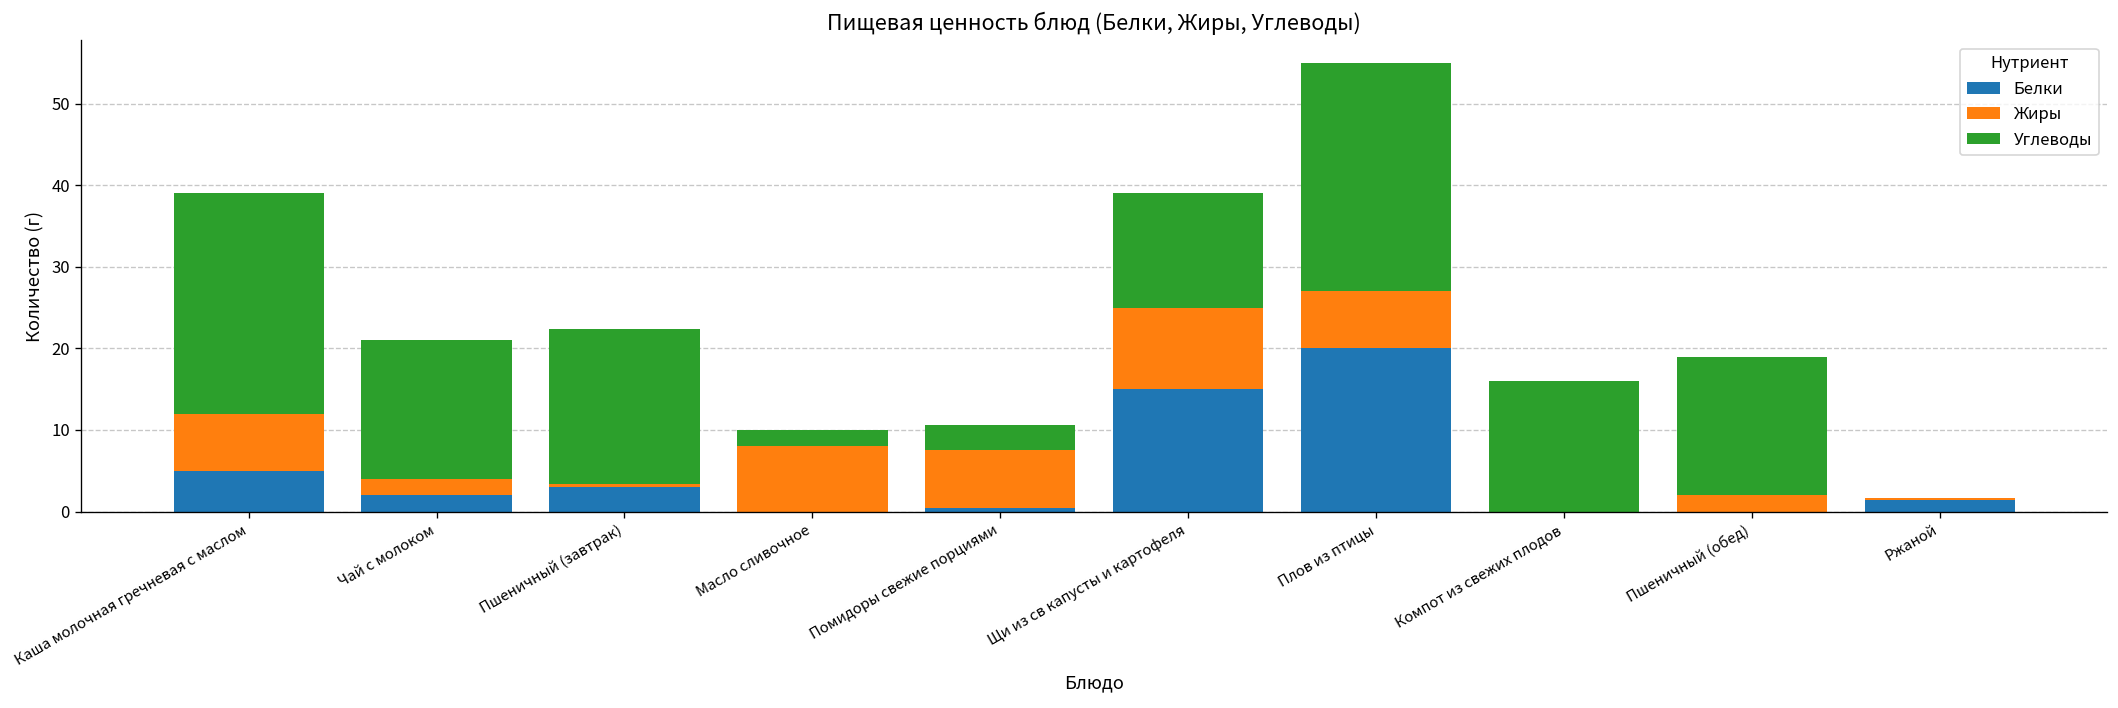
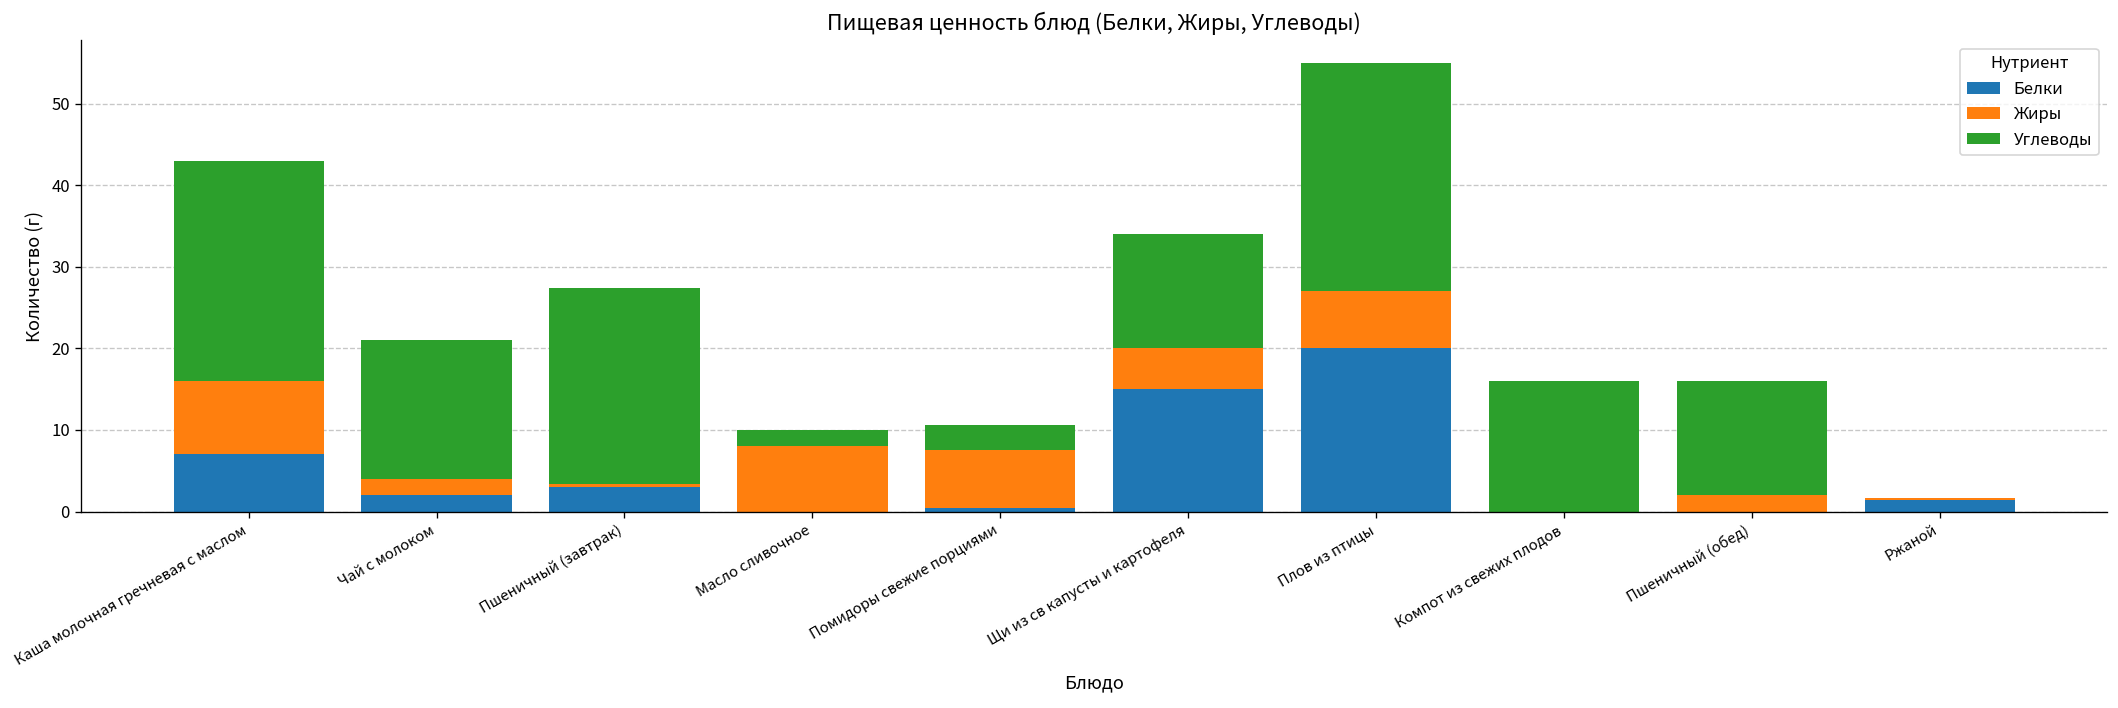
Белки, Каша молочная гречневая с маслом: 5 -> 7
Жиры, Каша молочная гречневая с маслом: 7 -> 9
Углеводы, Пшеничный (завтрак): 19 -> 24
Жиры, Щи из св капусты и картофеля: 10 -> 5
Углеводы, Пшеничный (обед): 17 -> 14
